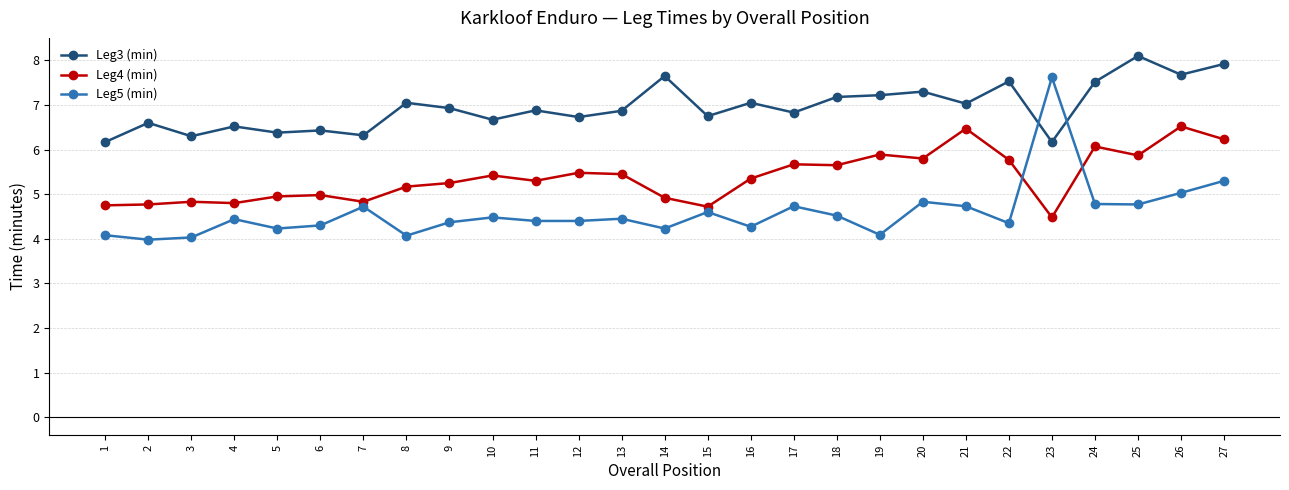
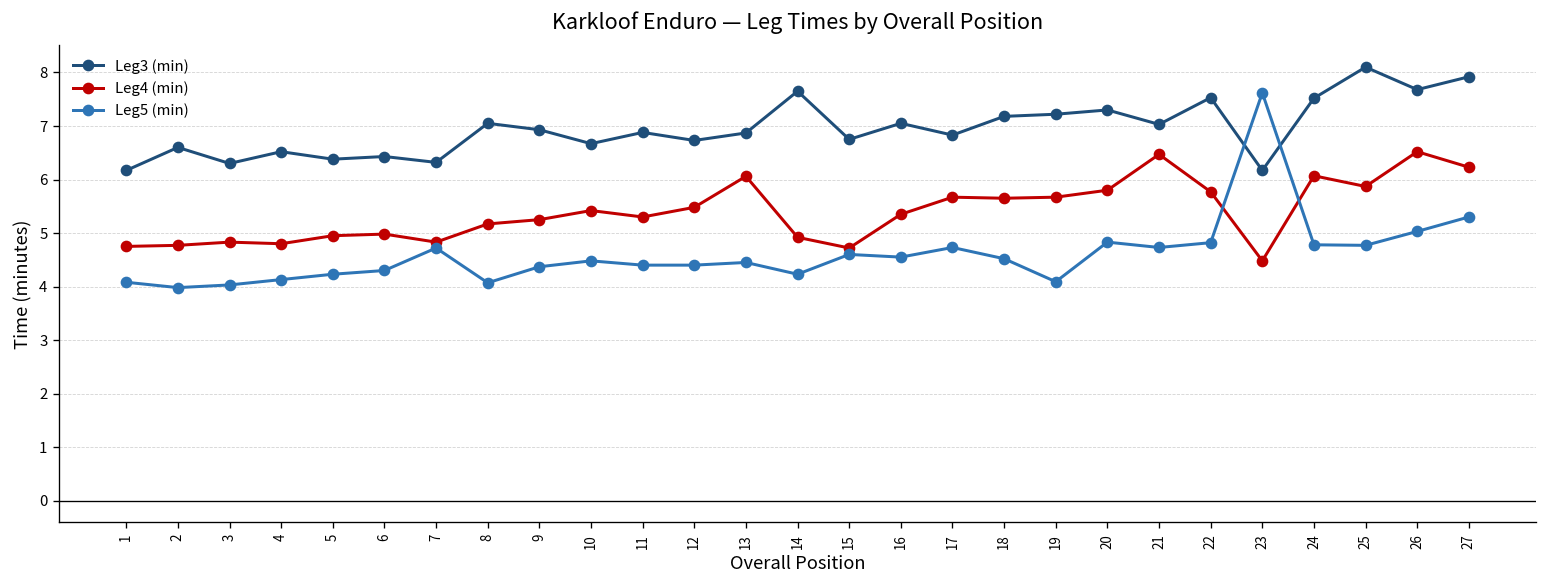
Leg5 (min), 4: 4.4 -> 4.1
Leg4 (min), 13: 5.5 -> 6.1
Leg5 (min), 16: 4.3 -> 4.6
Leg4 (min), 19: 5.9 -> 5.7
Leg5 (min), 22: 4.4 -> 4.8
